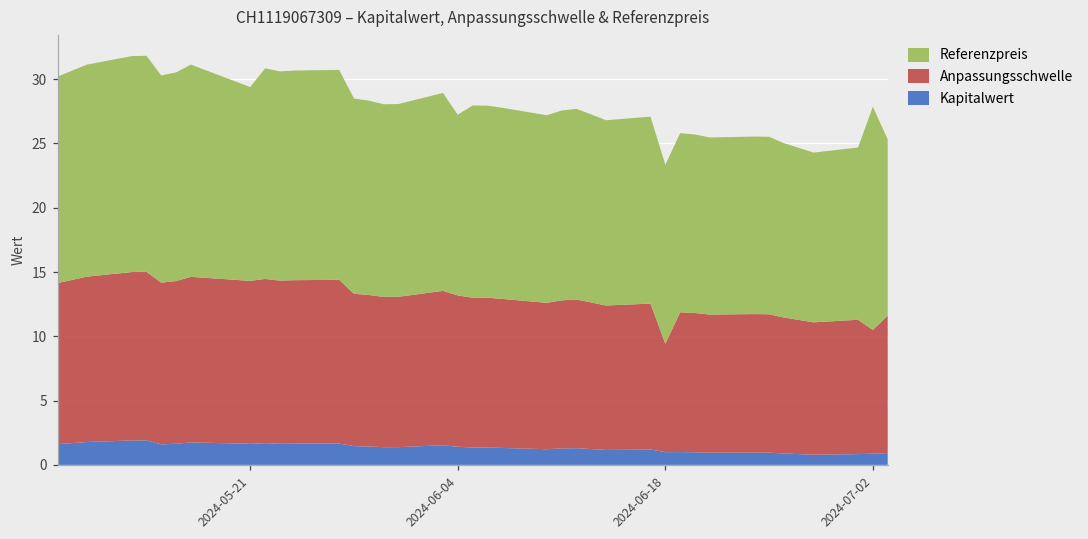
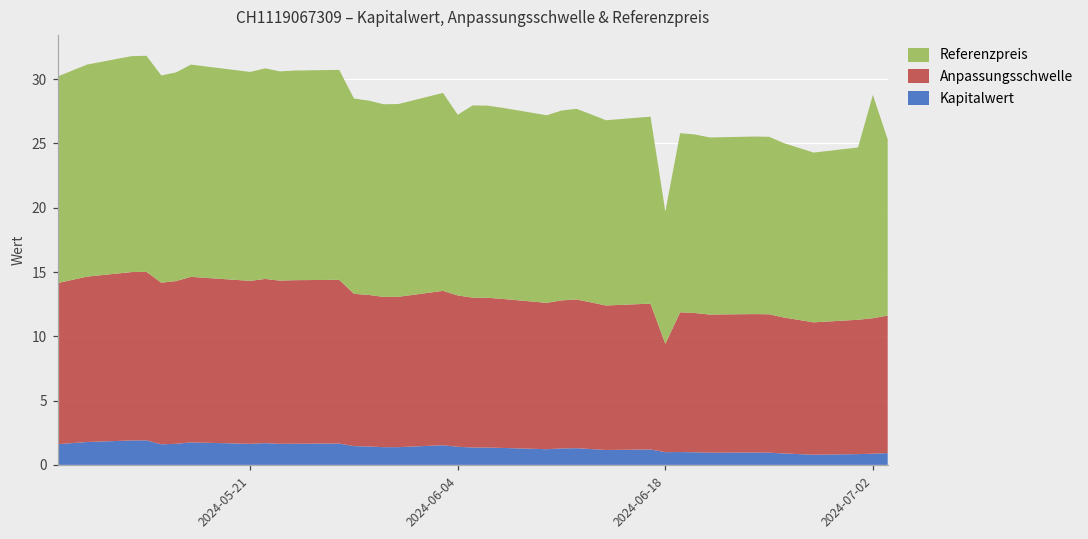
Referenzpreis, 2024-05-21: 15.1 -> 16.2
Referenzpreis, 2024-06-18: 13.9 -> 10.3
Anpassungsschwelle, 2024-07-02: 9.6 -> 10.5
